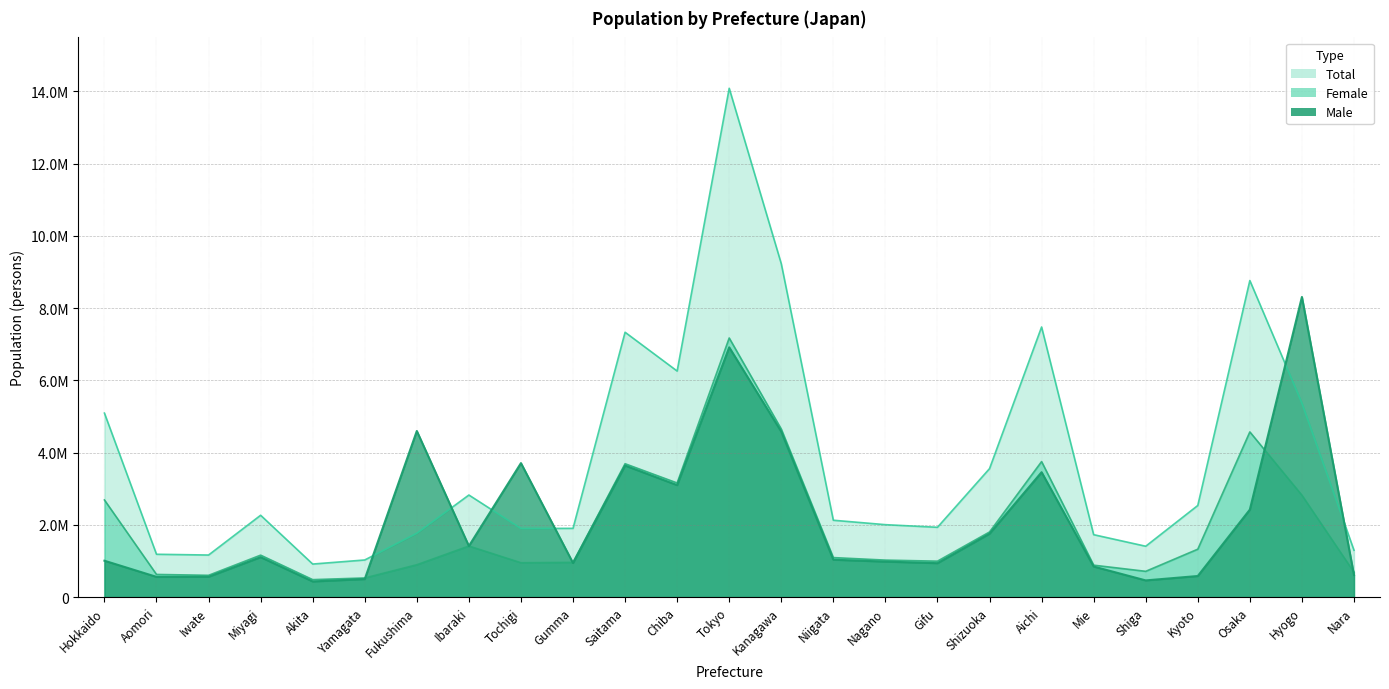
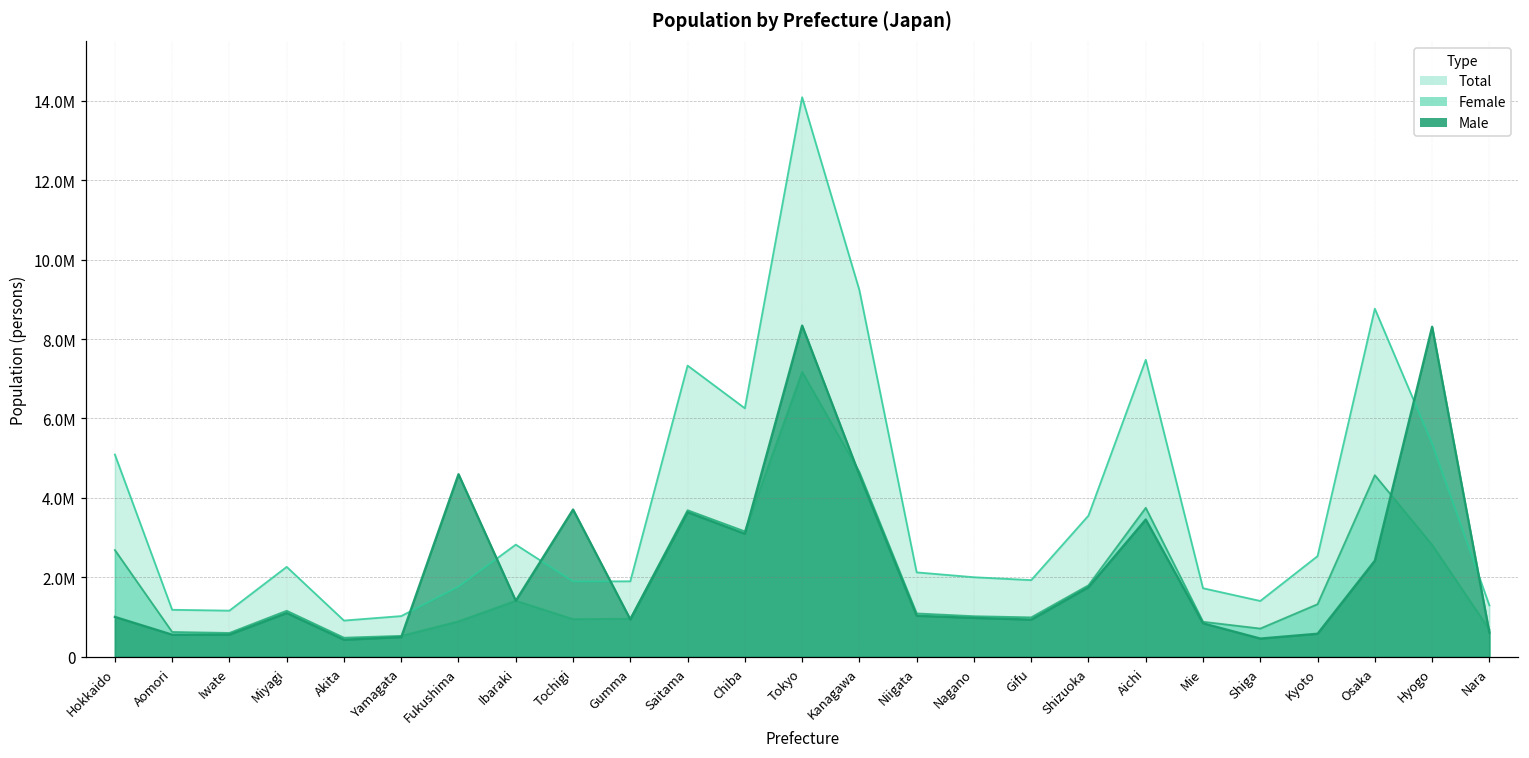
Male, Tokyo: 6900000 -> 8300000
